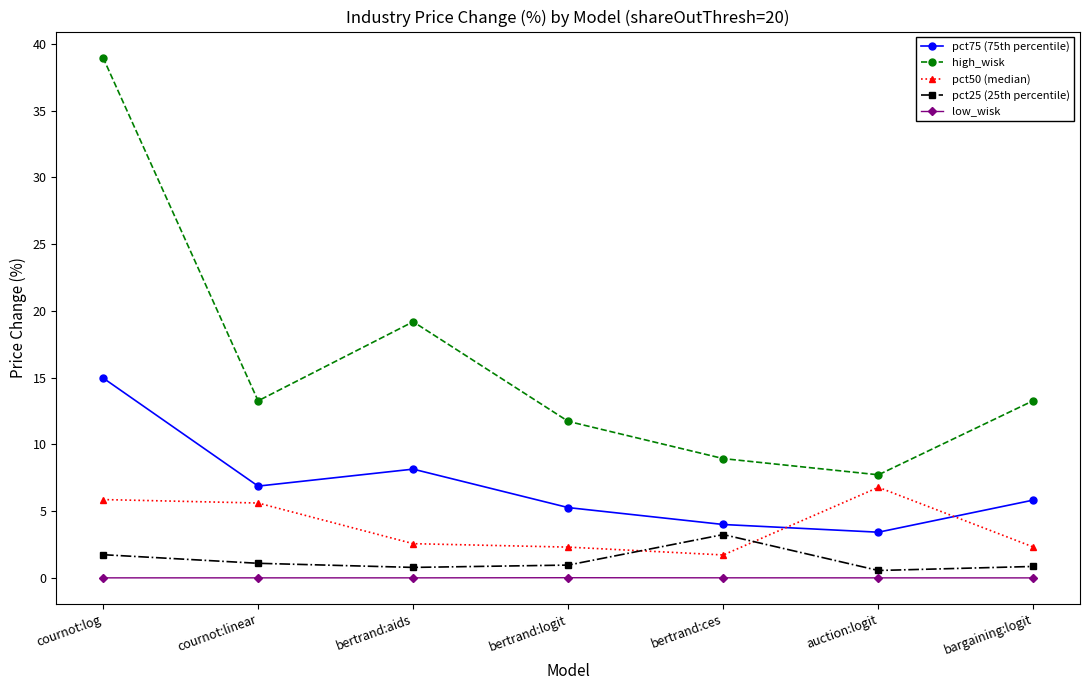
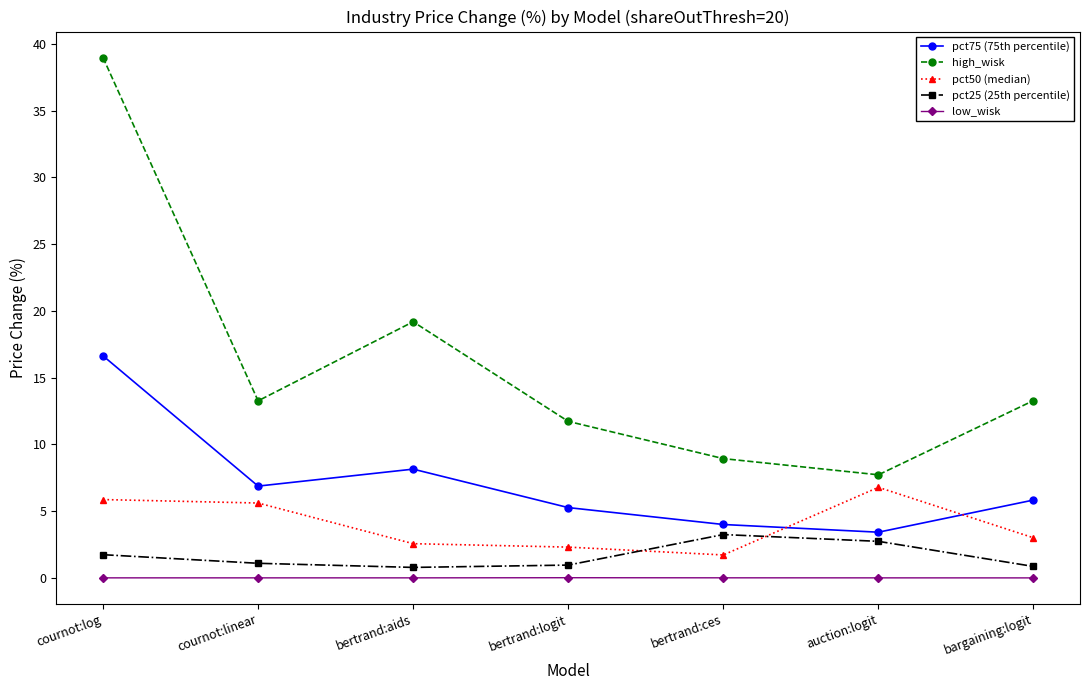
pct75 (75th percentile), cournot:log: 15.0 -> 16.6
pct25 (25th percentile), auction:logit: 0.6 -> 2.7
pct50 (median), bargaining:logit: 2.3 -> 3.0
